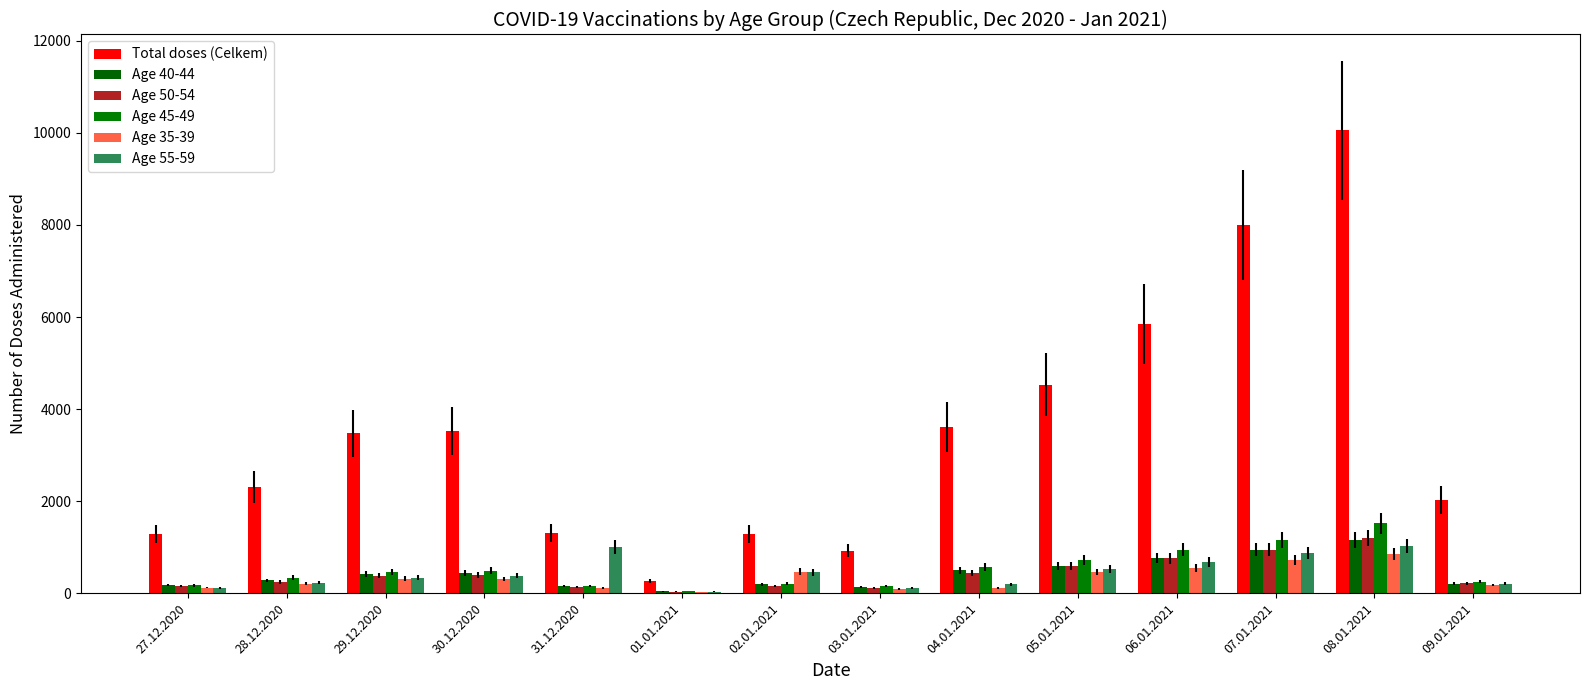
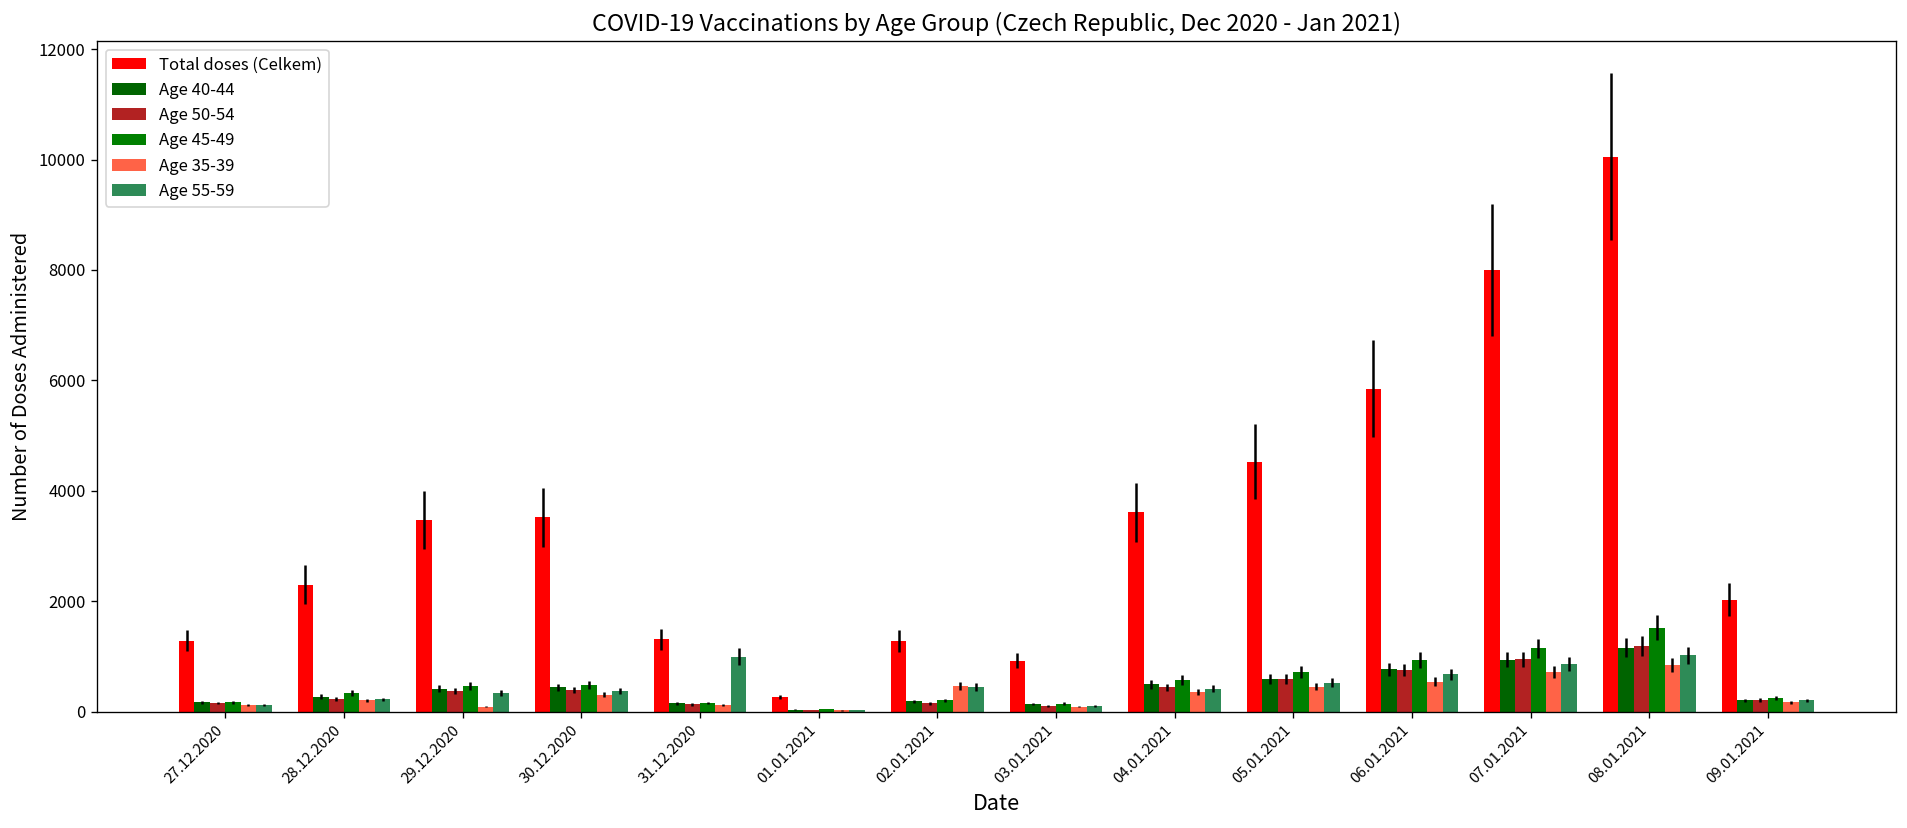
Age 35-39, 29.12.2020: 300 -> 100
Age 35-39, 04.01.2021: 100 -> 400
Age 55-59, 04.01.2021: 200 -> 400
